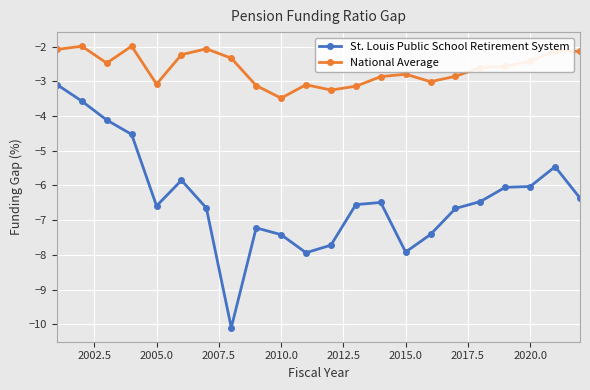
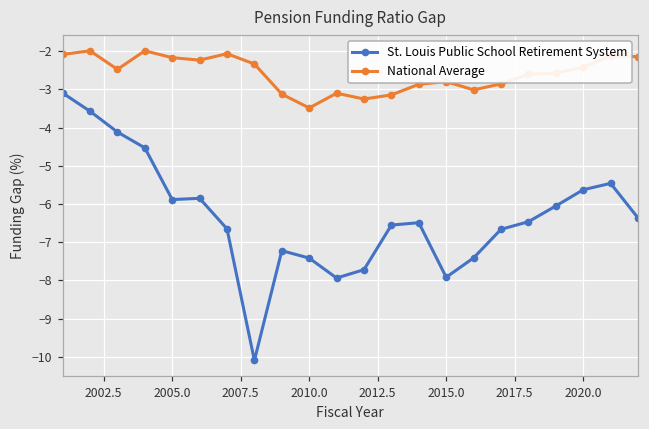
St. Louis Public School Retirement System, 2005.0: -6.6 -> -5.9
National Average, 2005.0: -3.1 -> -2.2
St. Louis Public School Retirement System, 2020.0: -6.0 -> -5.6
